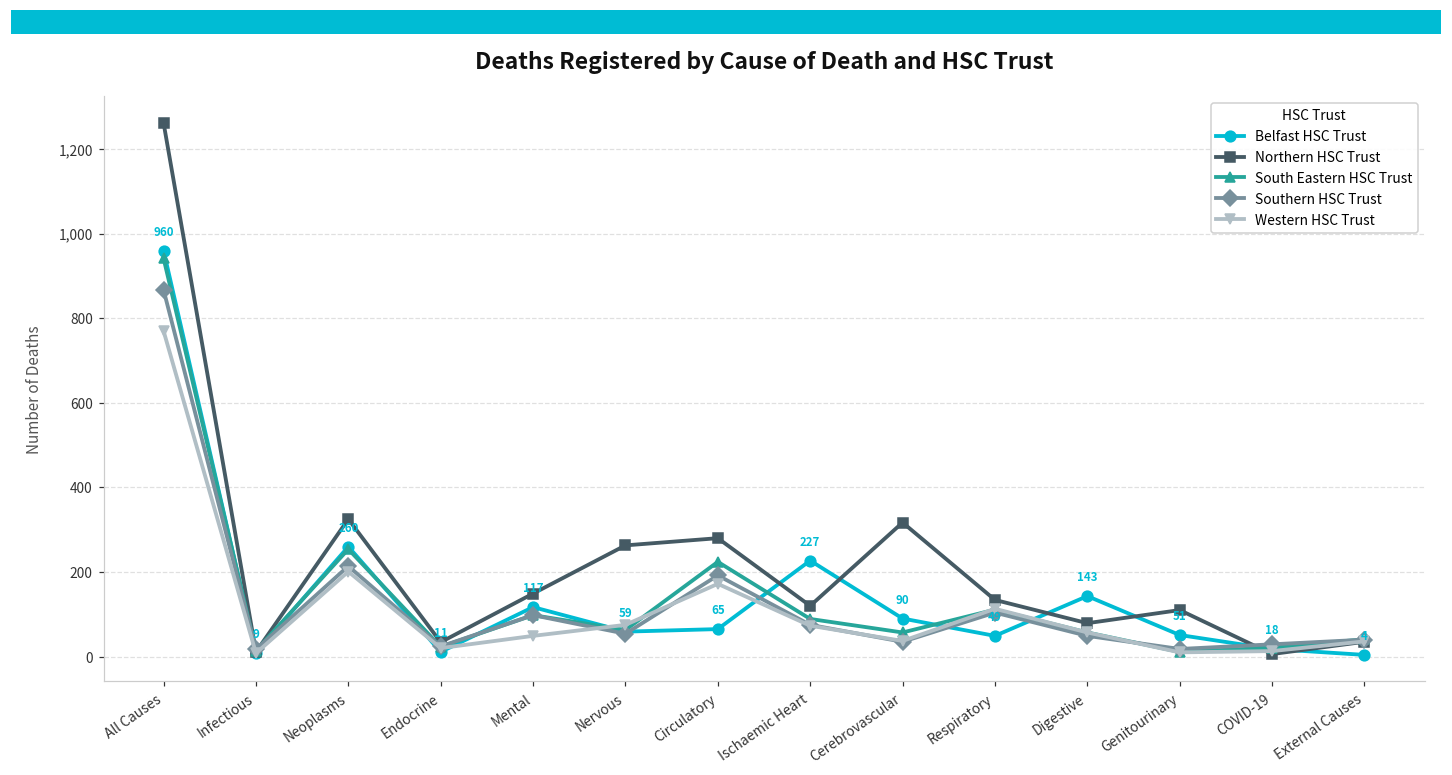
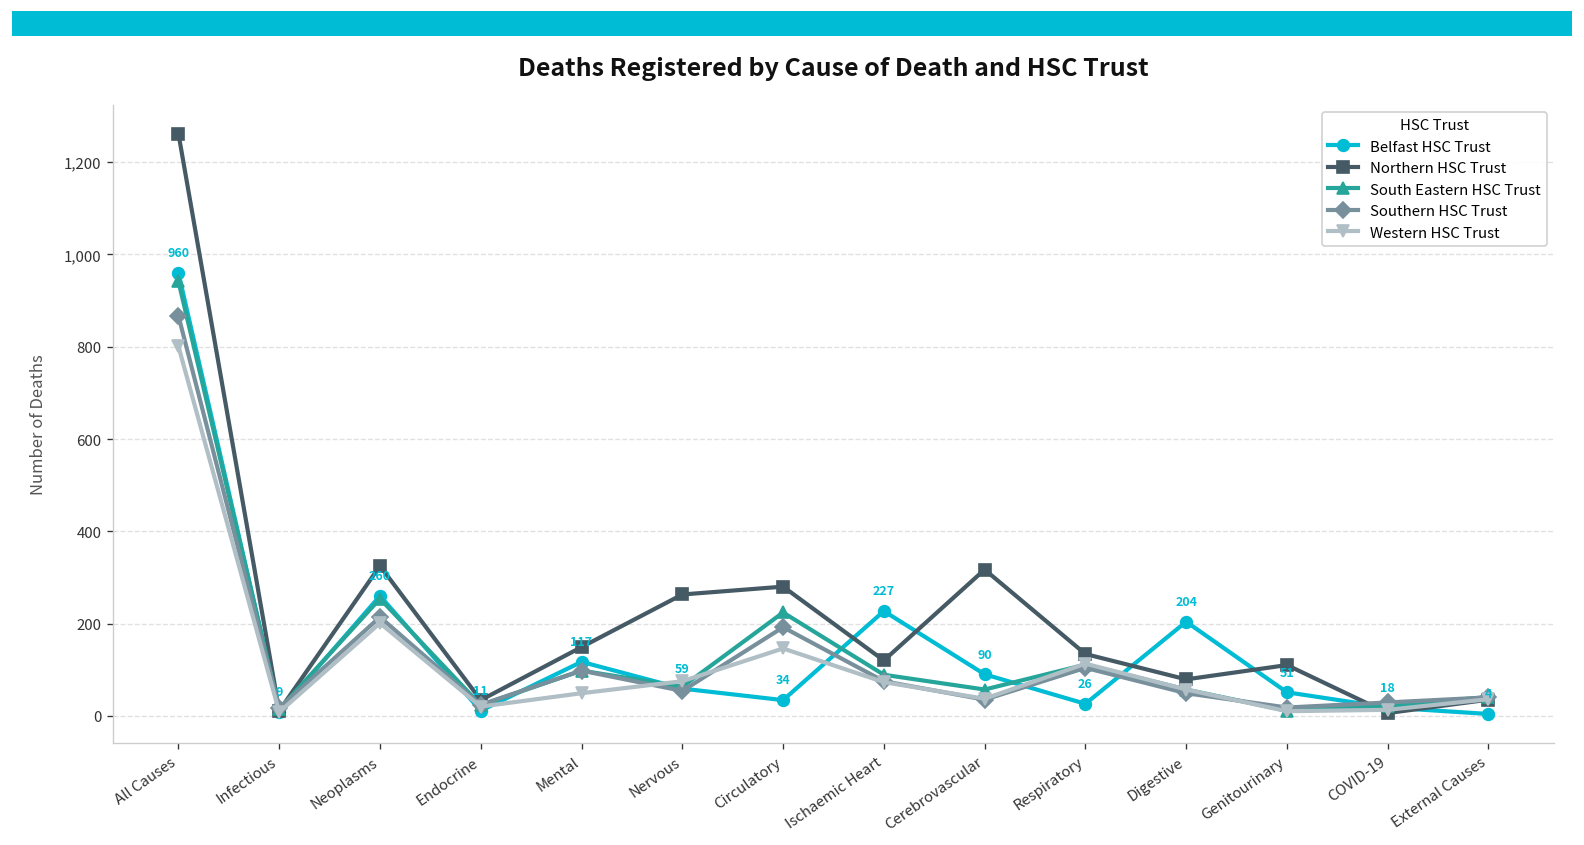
Western HSC Trust, All Causes: 770 -> 800
Belfast HSC Trust, Circulatory: 65 -> 34
Western HSC Trust, Circulatory: 170 -> 150
Belfast HSC Trust, Respiratory: 49 -> 26
Belfast HSC Trust, Digestive: 143 -> 204
